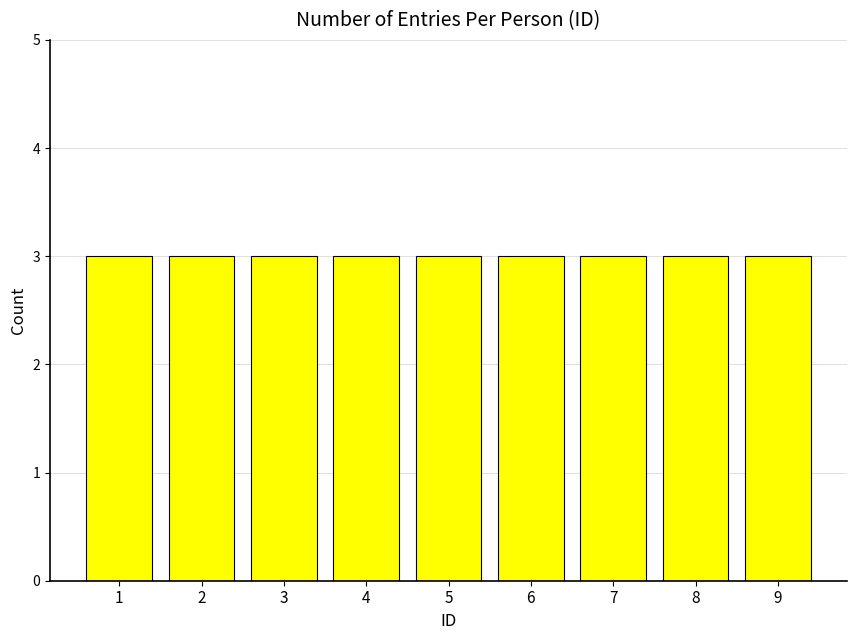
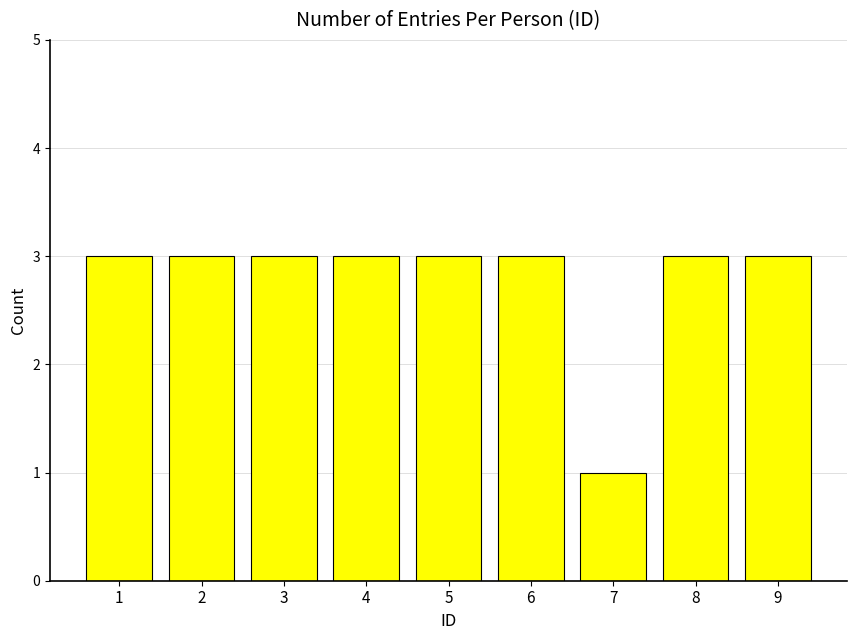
7: 3 -> 1
